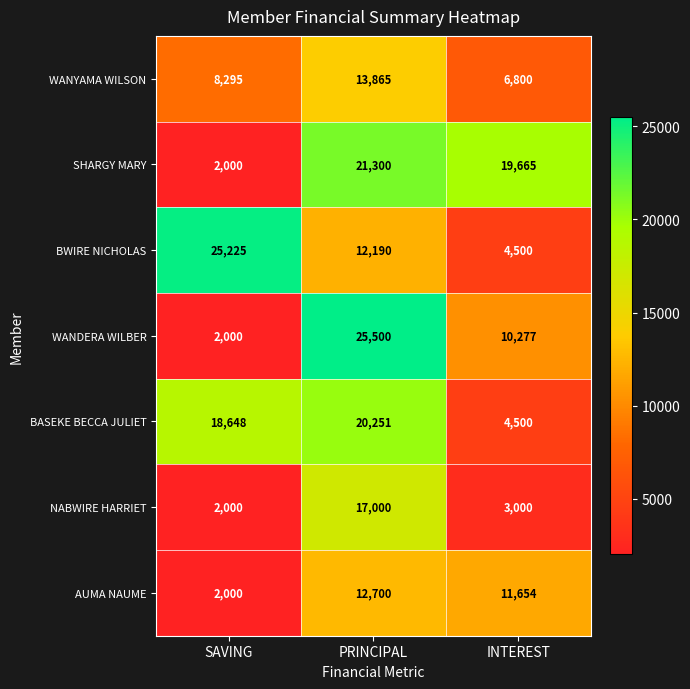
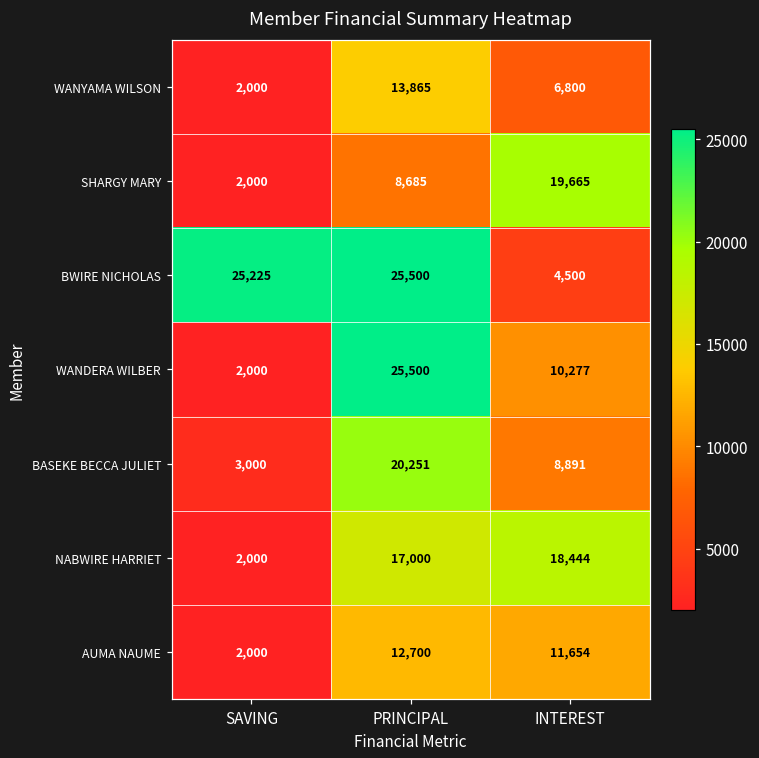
WANYAMA WILSON, SAVING: 8,295 -> 2,000
SHARGY MARY, PRINCIPAL: 21,300 -> 8,685
BWIRE NICHOLAS, PRINCIPAL: 12,190 -> 25,500
BASEKE BECCA JULIET, SAVING: 18,648 -> 3,000
BASEKE BECCA JULIET, INTEREST: 4,500 -> 8,891
NABWIRE HARRIET, INTEREST: 3,000 -> 18,444
